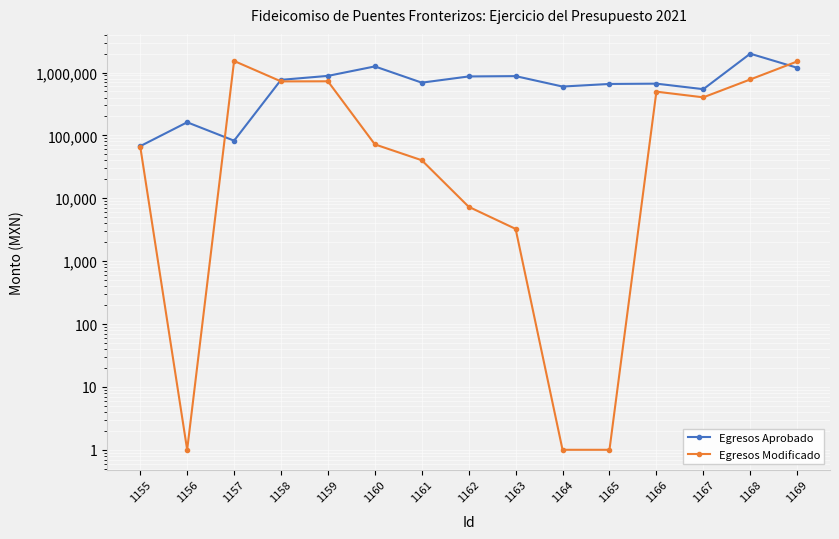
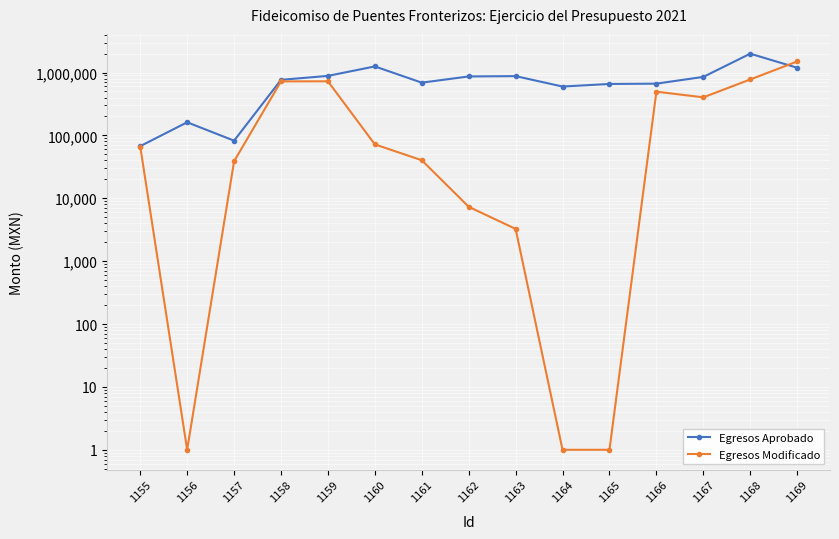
Egresos Modificado, 1157: 1,500,000 -> 40,000
Egresos Aprobado, 1167: 500,000 -> 900,000
